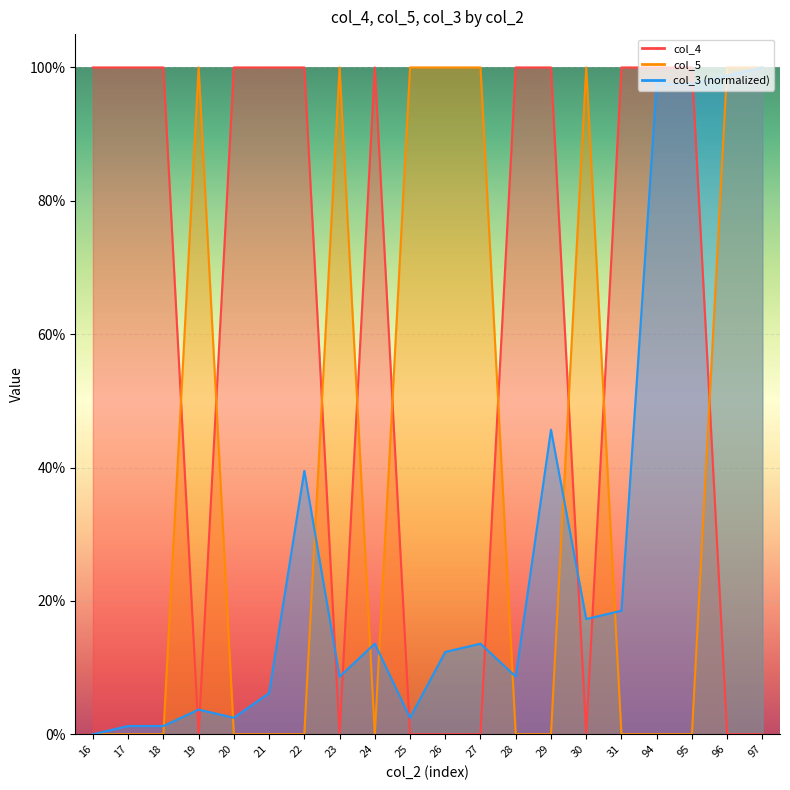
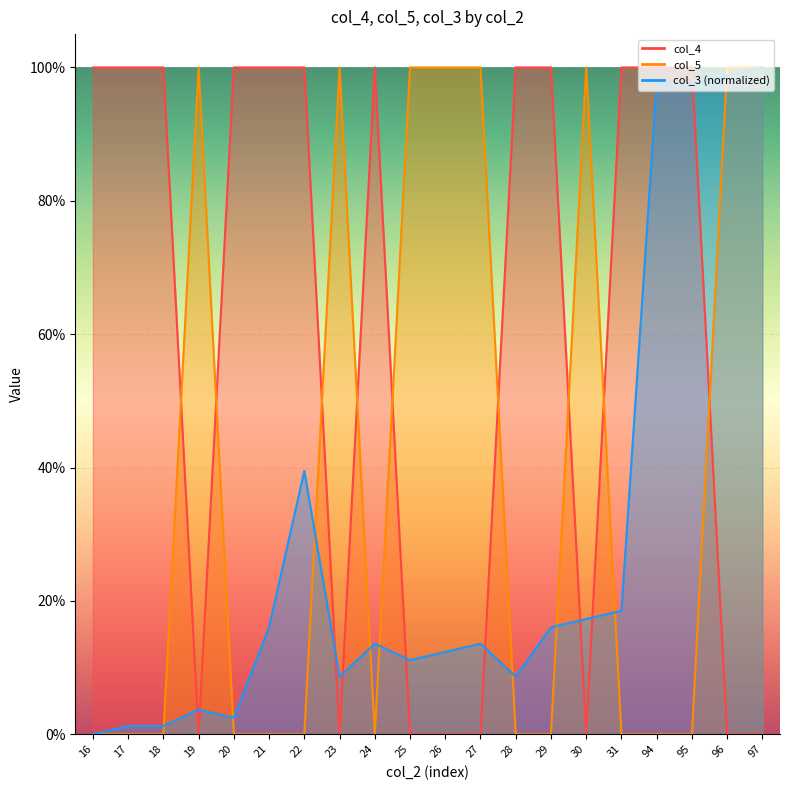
col_3 (normalized), 21: 6% -> 16%
col_3 (normalized), 25: 2% -> 11%
col_3 (normalized), 29: 46% -> 16%
